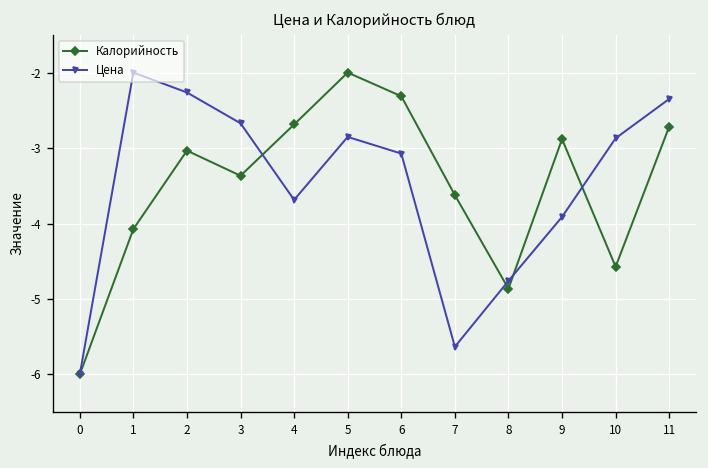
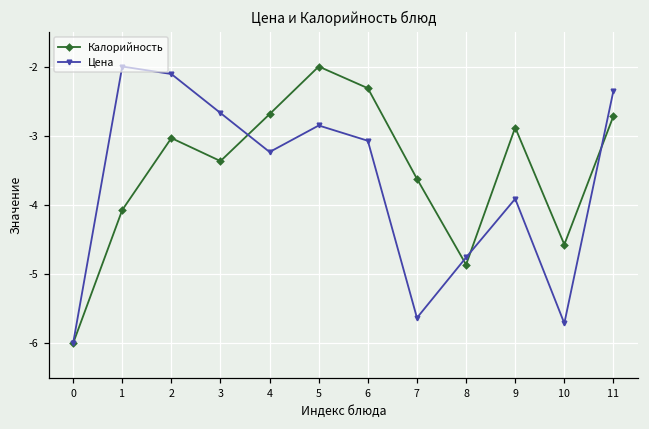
Цена, 2: -2.3 -> -2.1
Цена, 4: -3.7 -> -3.2
Цена, 10: -2.9 -> -5.7
